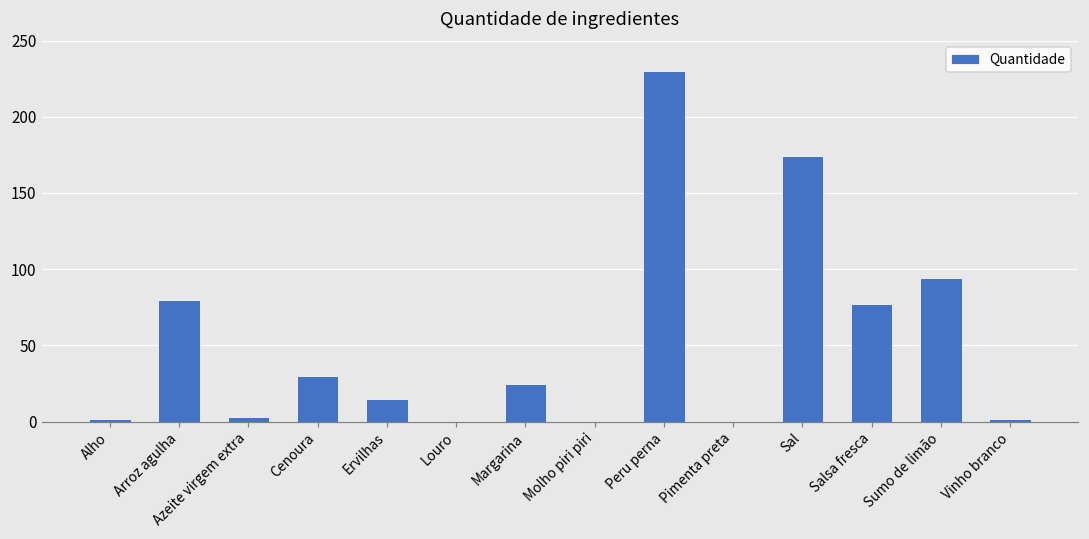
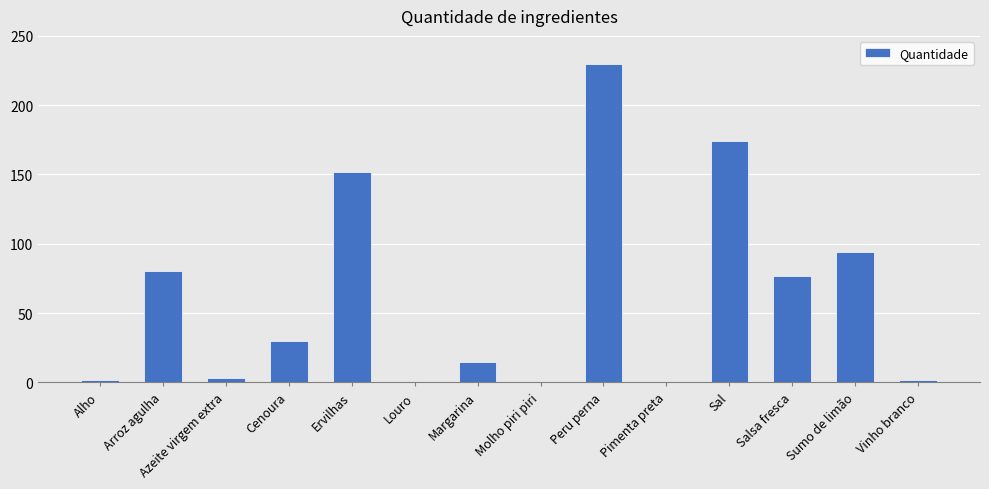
Ervilhas: 15 -> 152
Margarina: 25 -> 15
